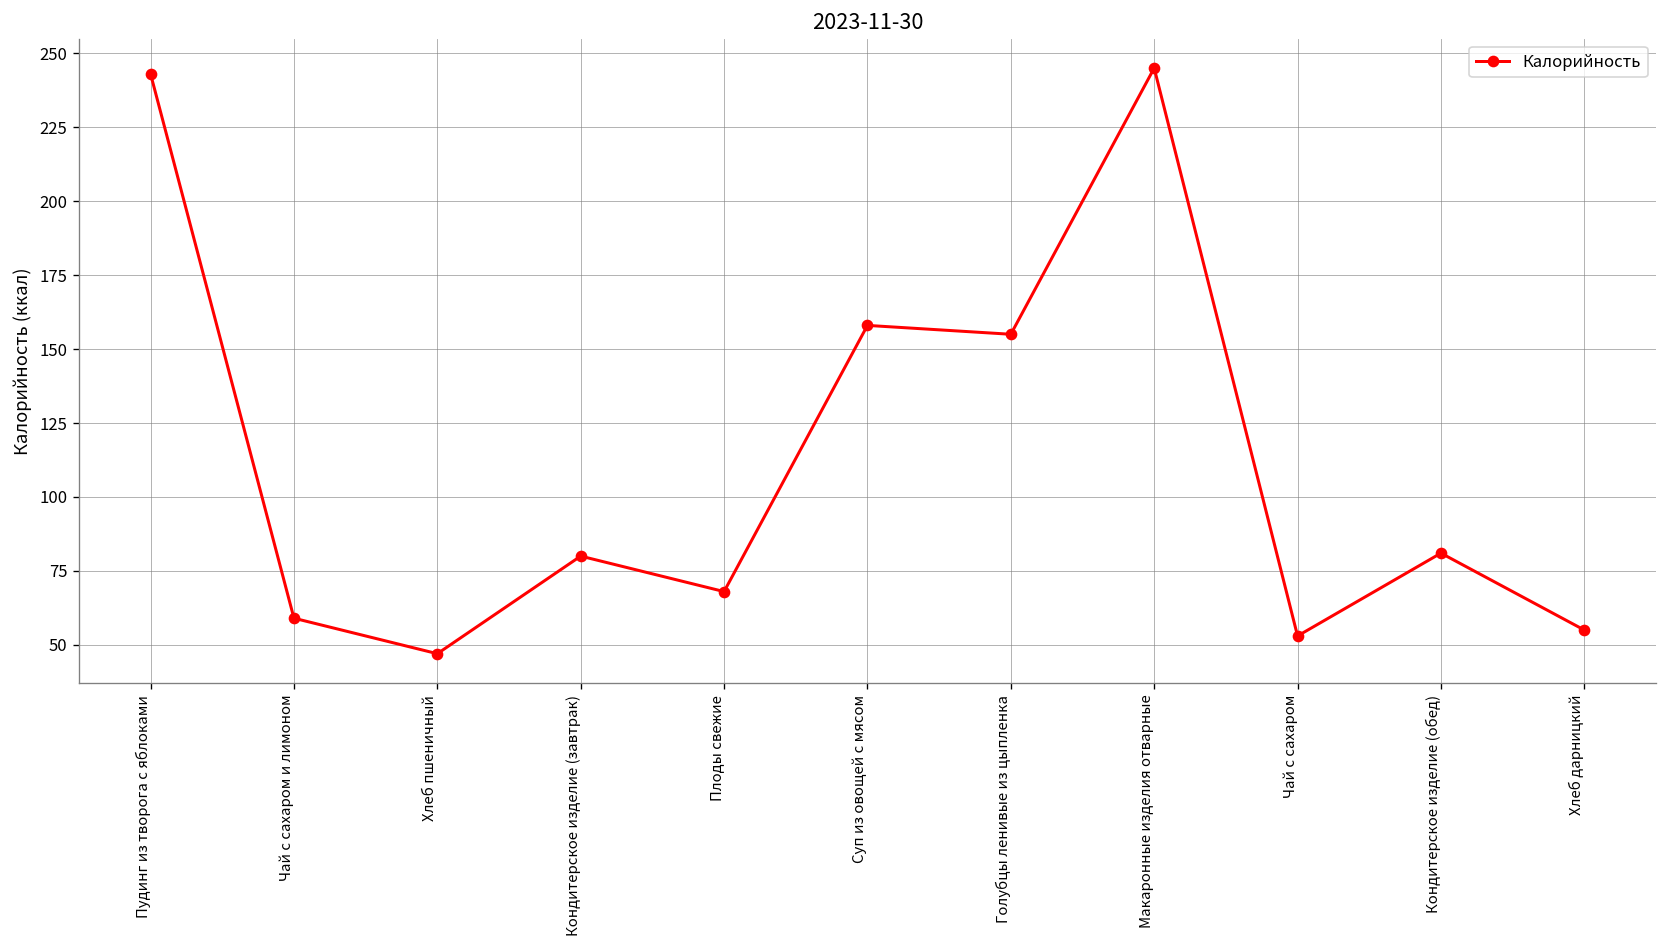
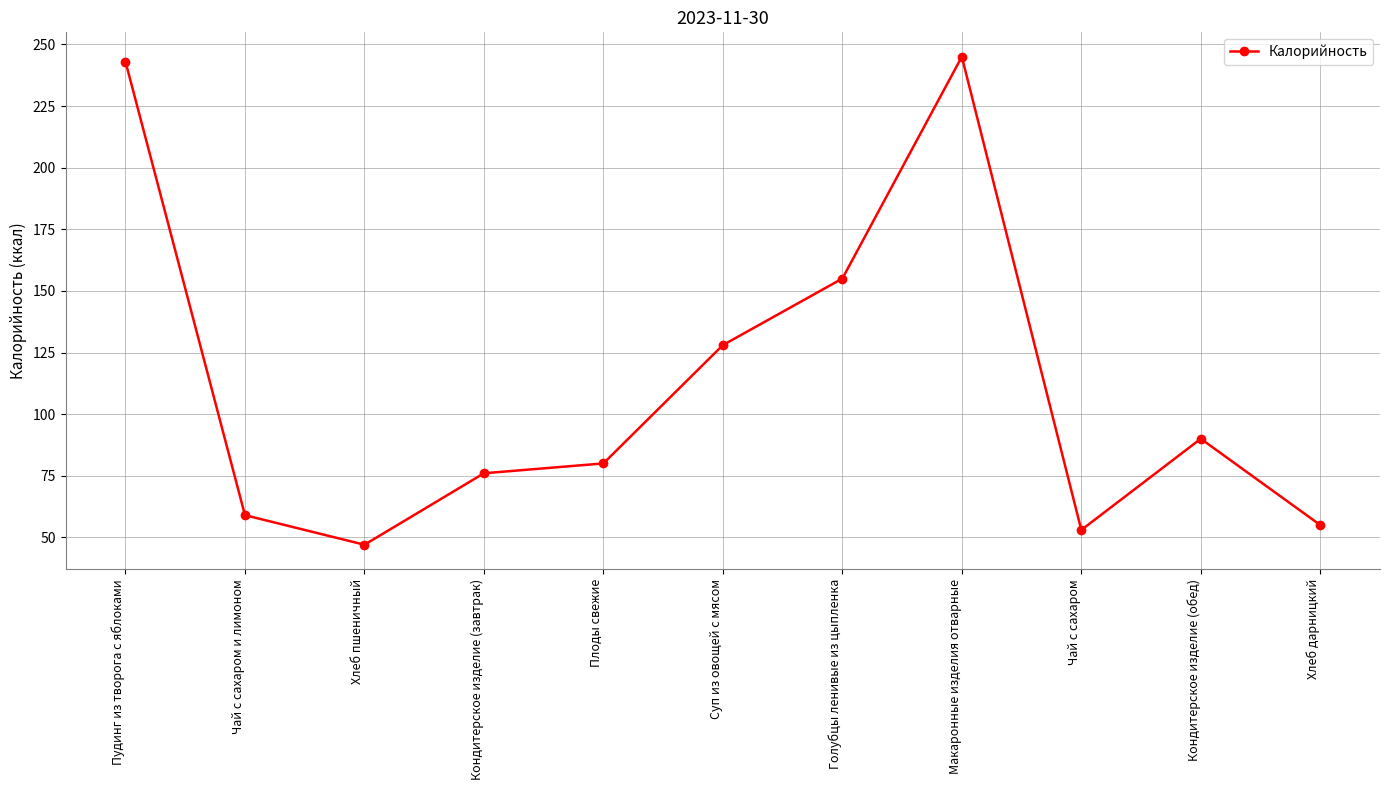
Кондитерское изделие (завтрак): 80 -> 76
Плоды свежие: 68 -> 80
Суп из овощей с мясом: 158 -> 128
Кондитерское изделие (обед): 81 -> 90
